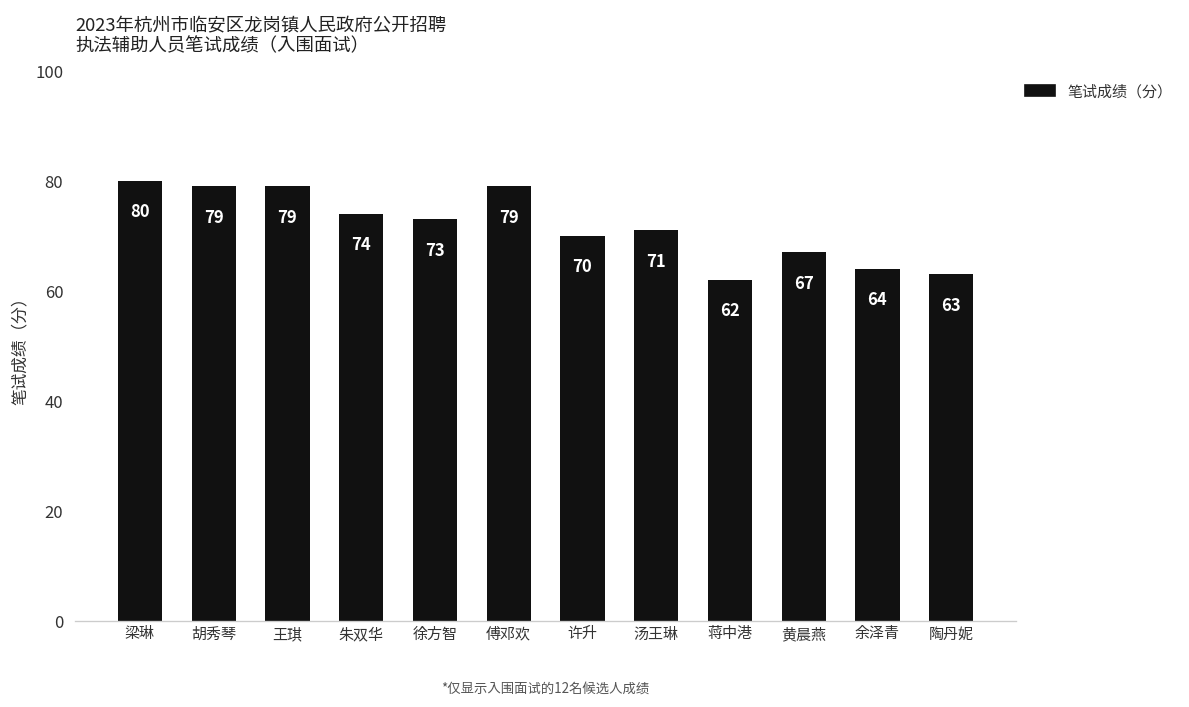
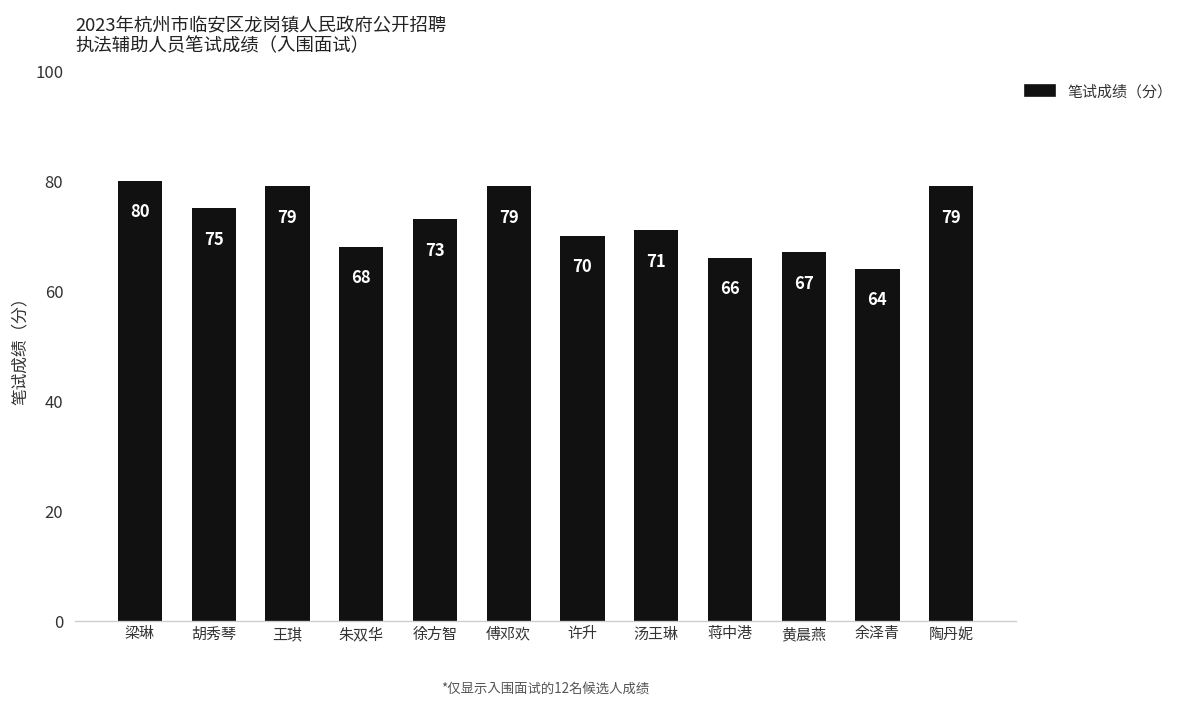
胡秀琴: 79 -> 75
朱双华: 74 -> 68
蒋中港: 62 -> 66
陶丹妮: 63 -> 79
